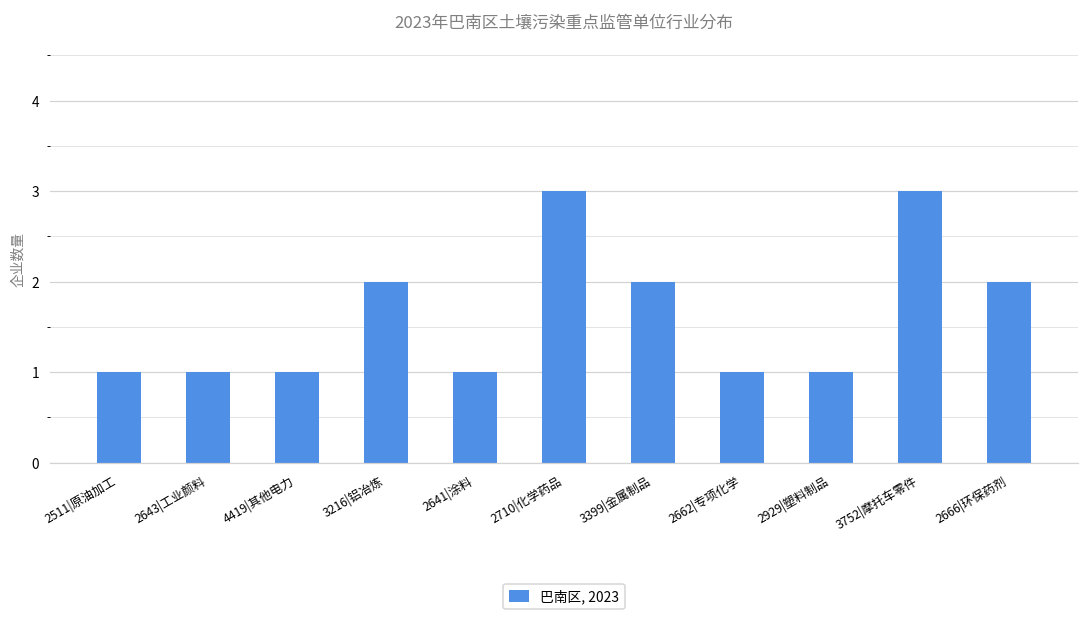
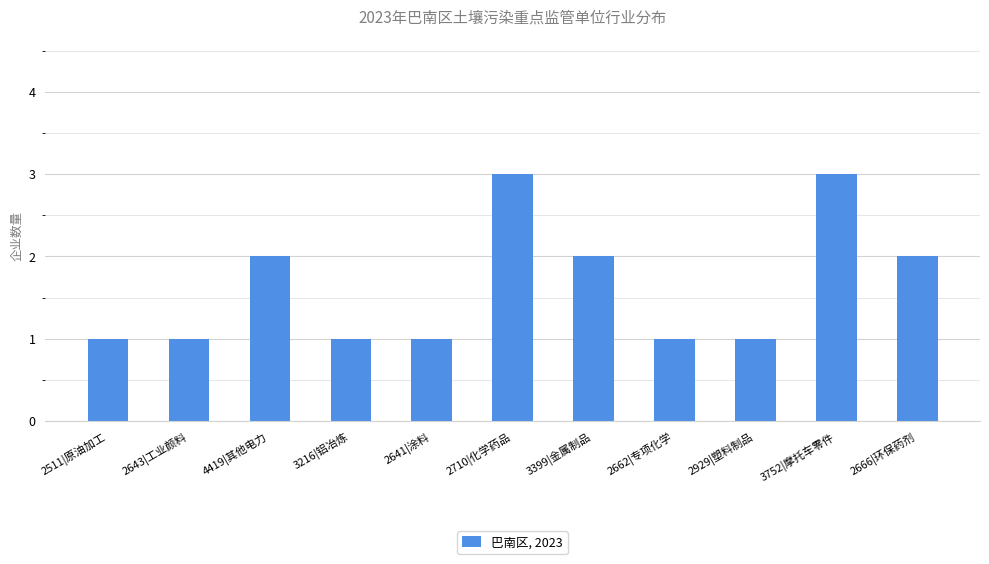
4419|其他电力: 1 -> 2
3216|铝冶炼: 2 -> 1
